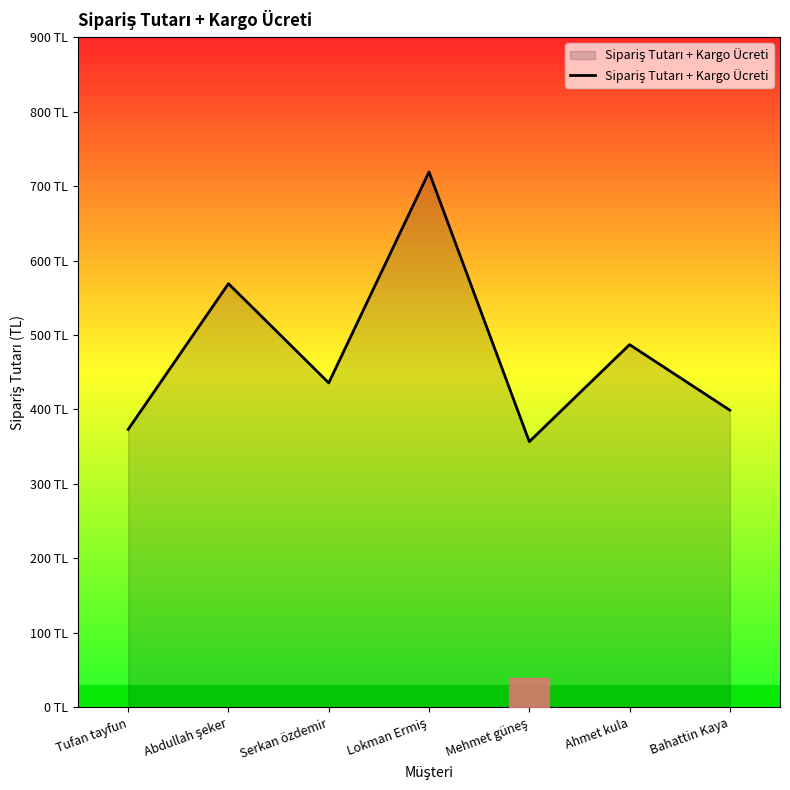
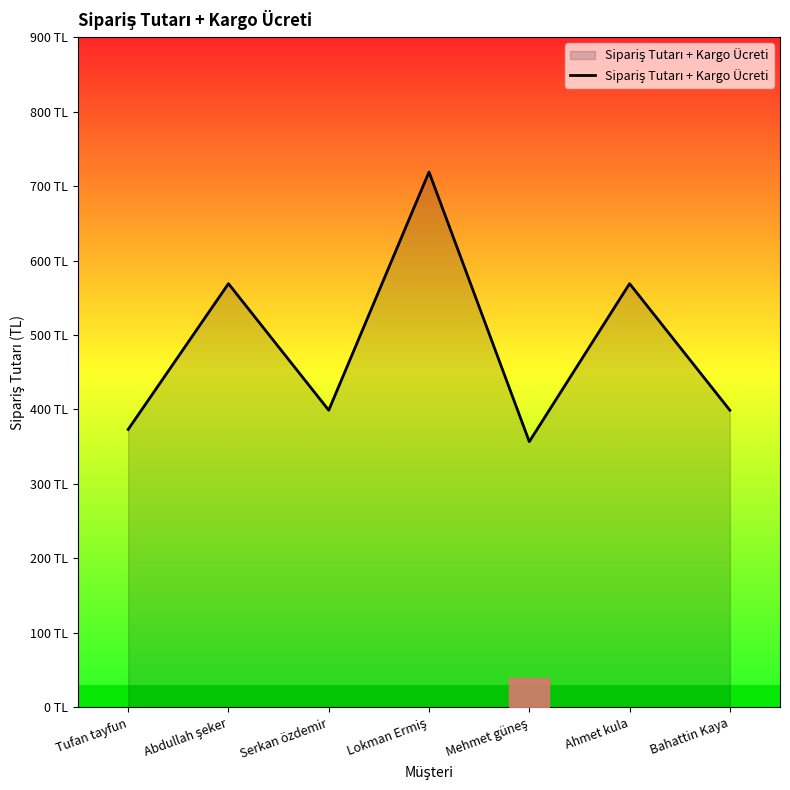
Sipariş Tutarı + Kargo Ücreti, Serkan özdemir: 440 TL -> 400 TL
Sipariş Tutarı + Kargo Ücreti, Ahmet kula: 490 TL -> 570 TL
